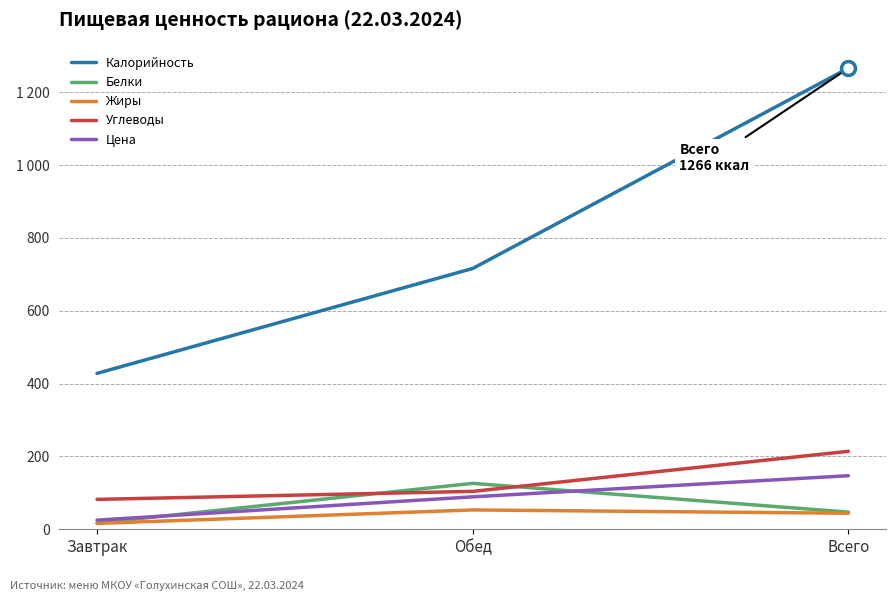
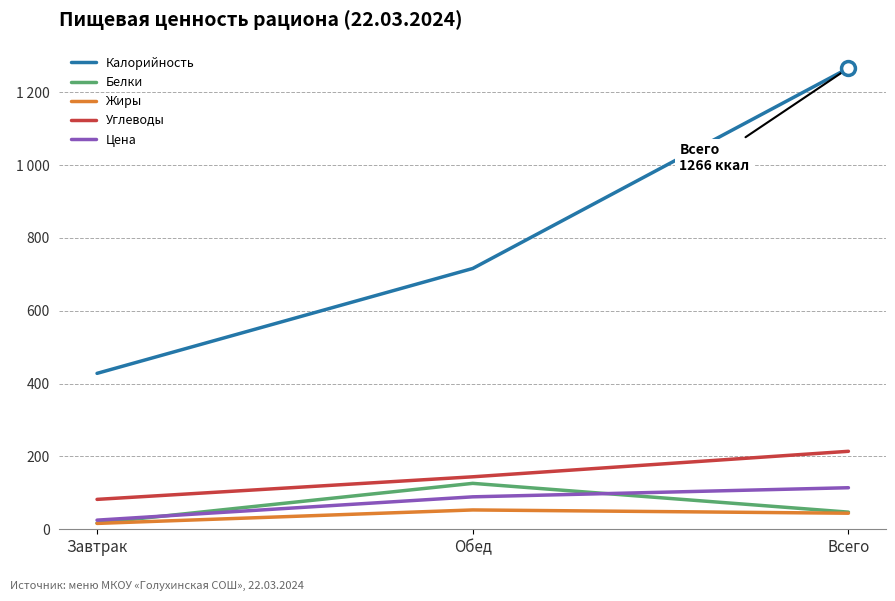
Углеводы, Обед: 100 -> 140
Цена, Всего: 150 -> 110
